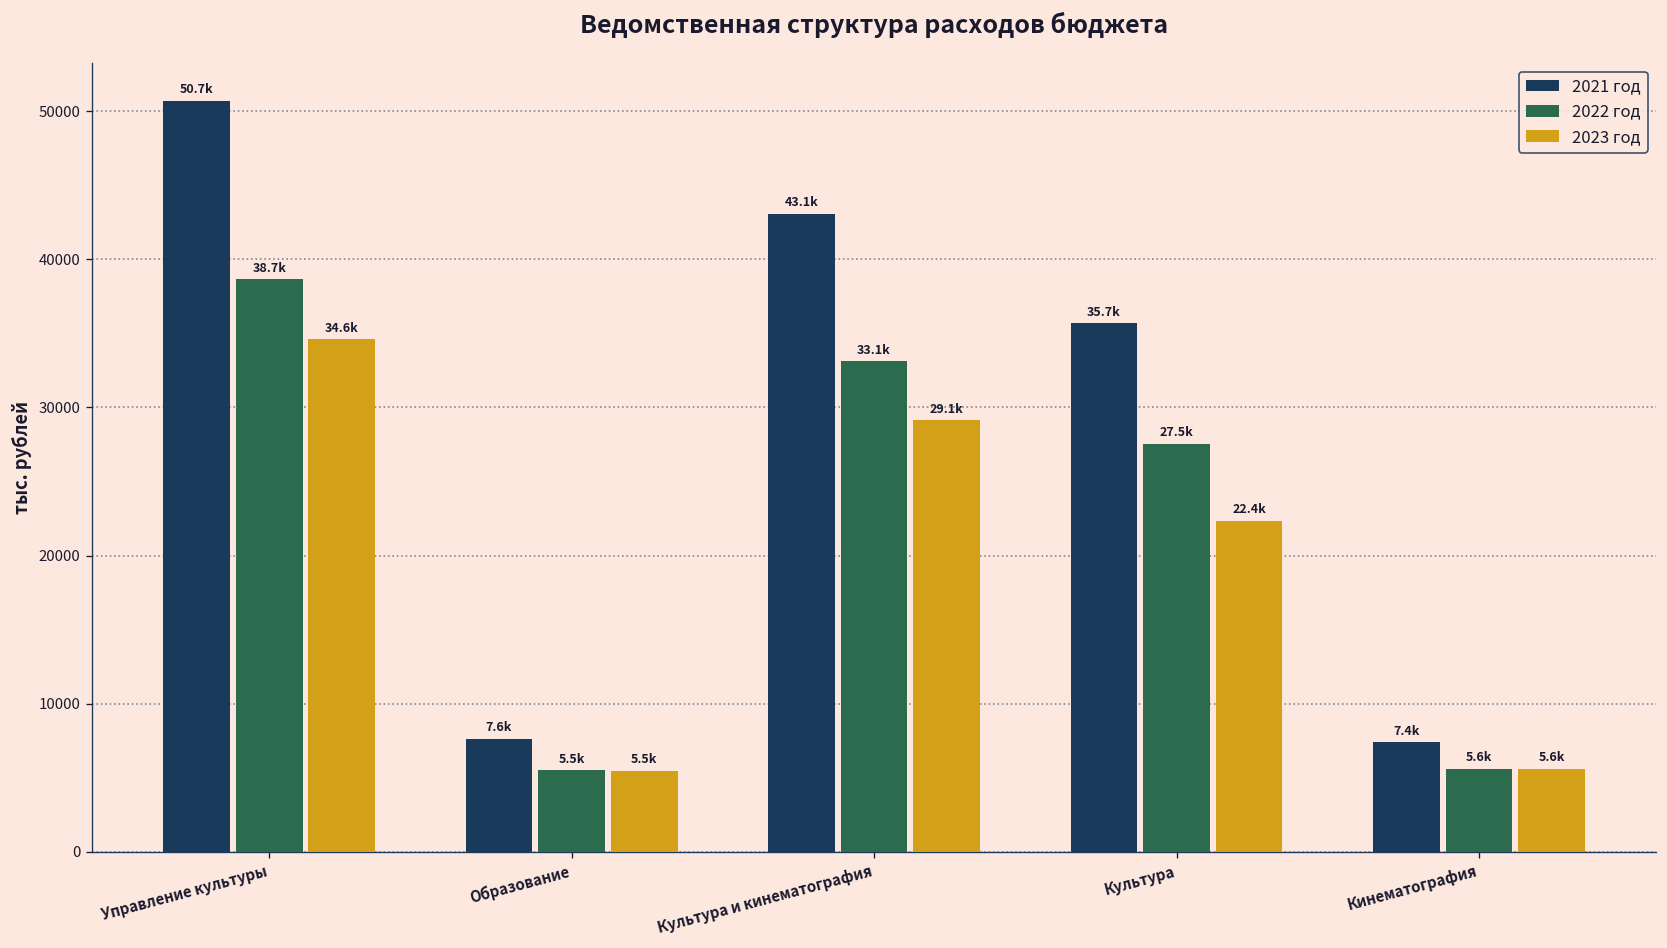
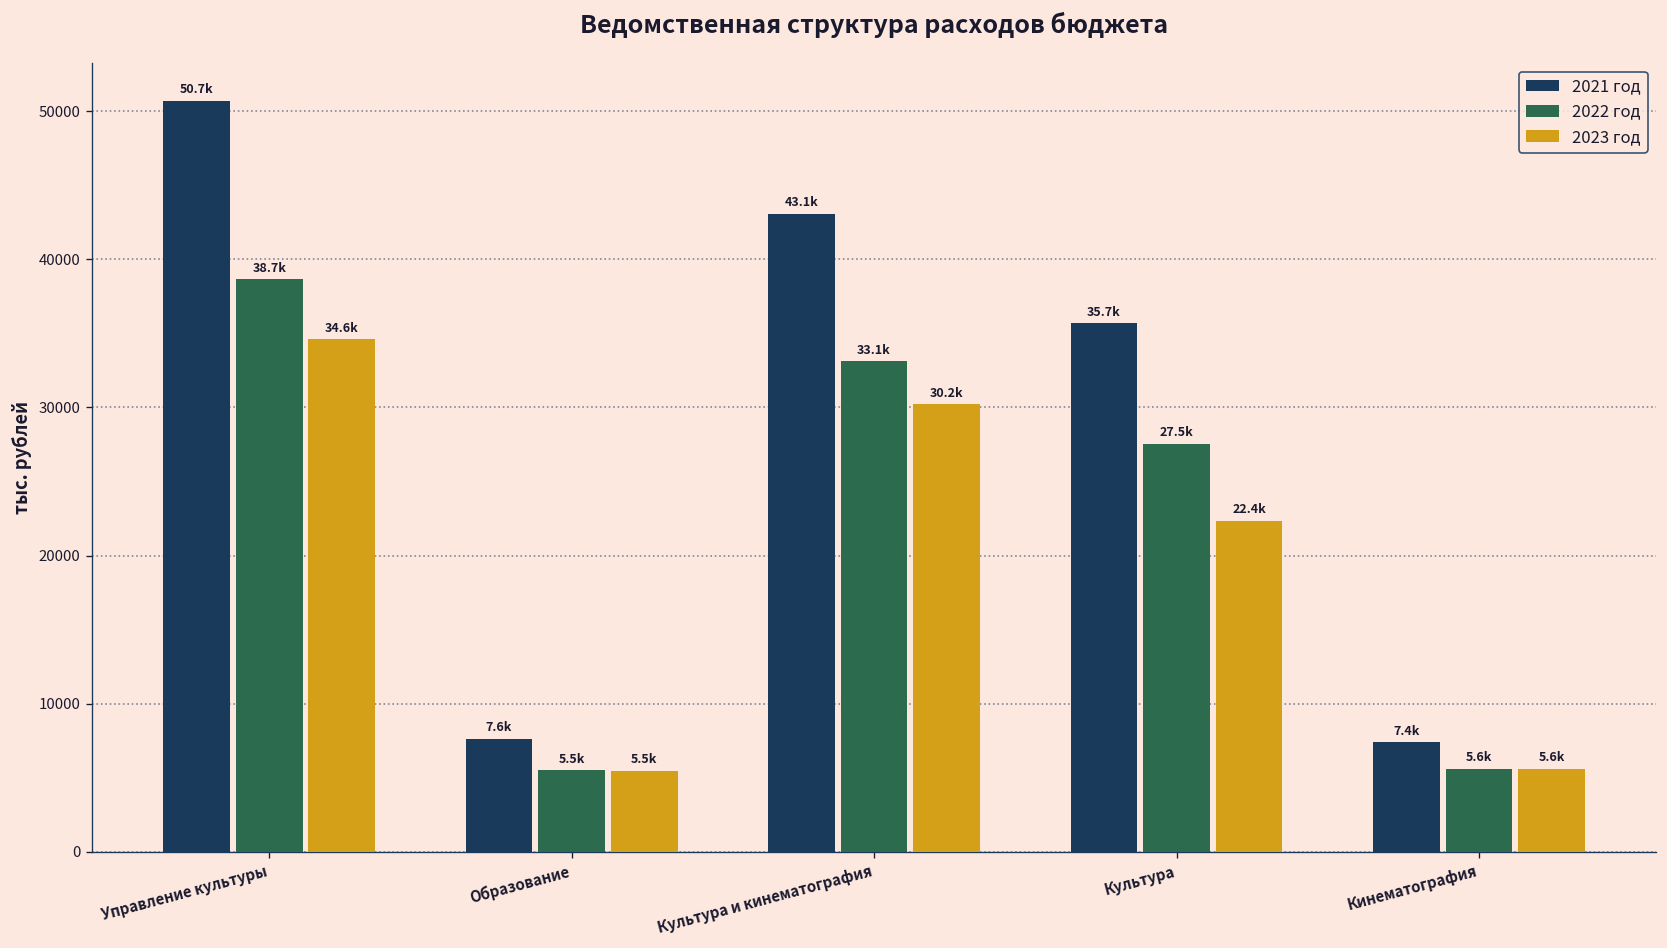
2023 год, Культура и кинематография: 29.1k -> 30.2k
